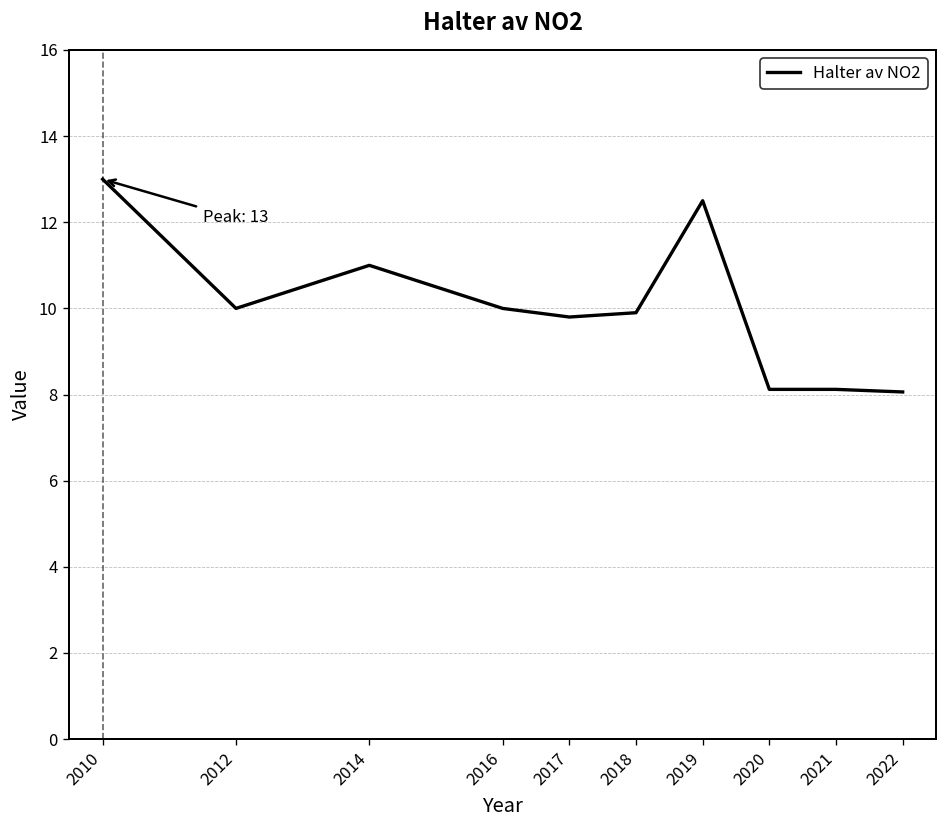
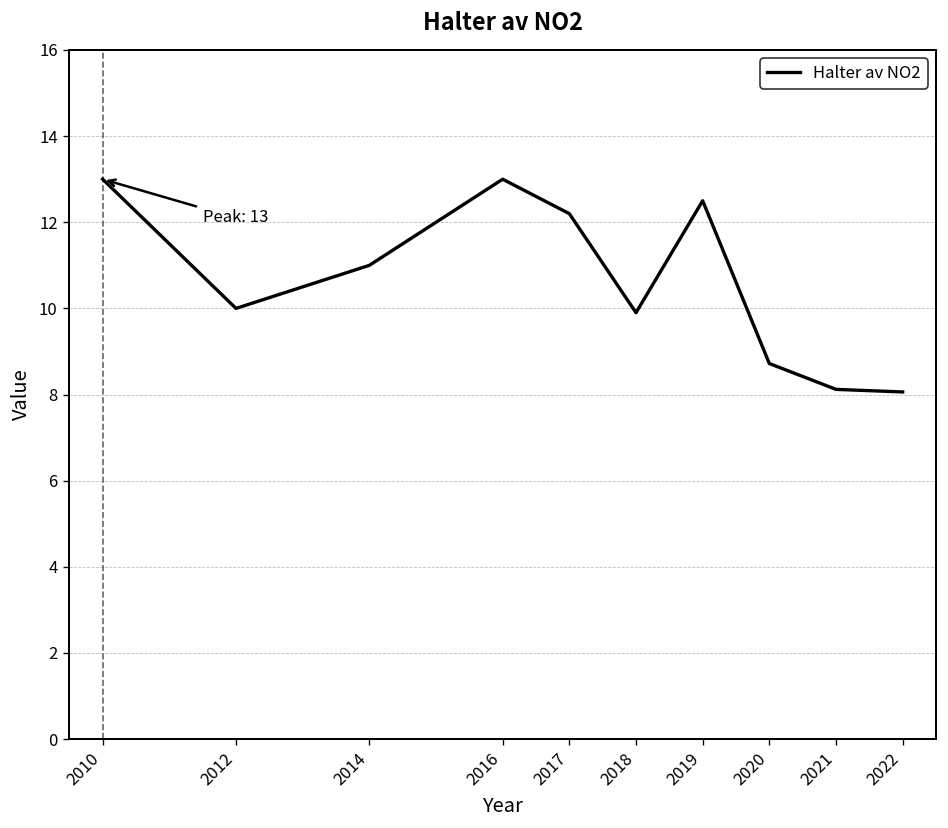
2016: 10 -> 13
2017: 9.8 -> 12.2
2020: 8.1 -> 8.7
